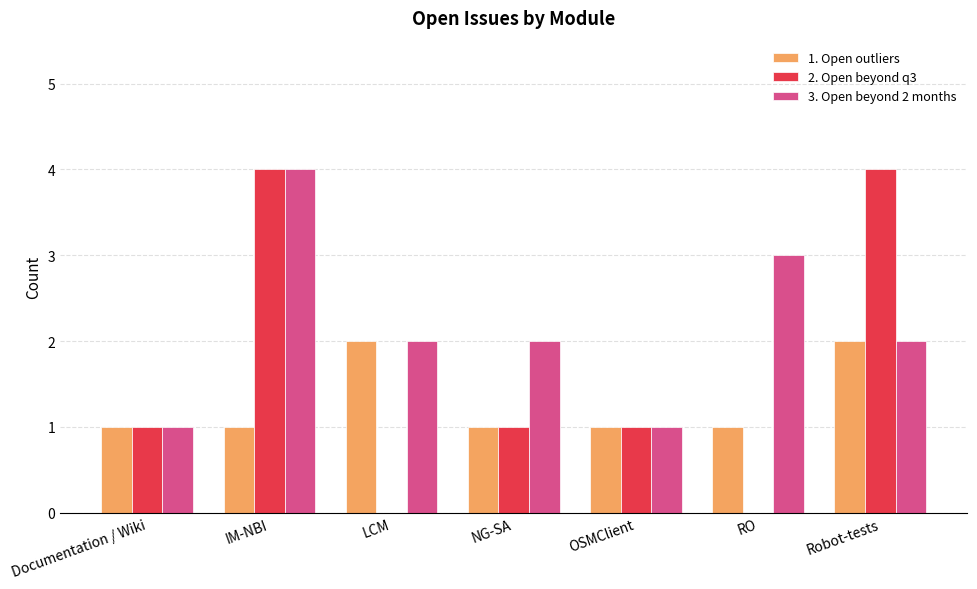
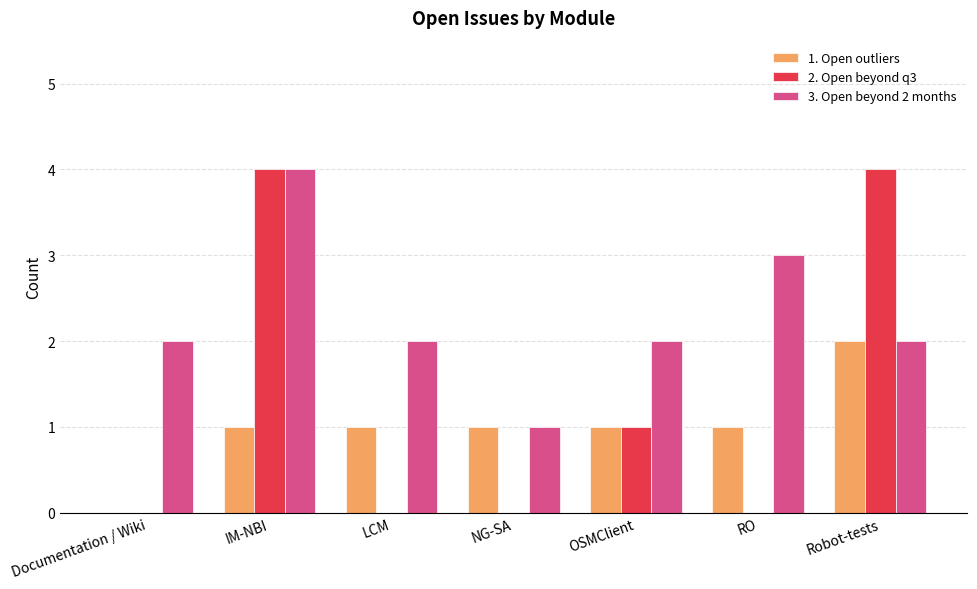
1. Open outliers, Documentation / Wiki: 1 -> 0
2. Open beyond q3, Documentation / Wiki: 1 -> 0
3. Open beyond 2 months, Documentation / Wiki: 1 -> 2
1. Open outliers, LCM: 2 -> 1
2. Open beyond q3, NG-SA: 1 -> 0
3. Open beyond 2 months, NG-SA: 2 -> 1
3. Open beyond 2 months, OSMClient: 1 -> 2
